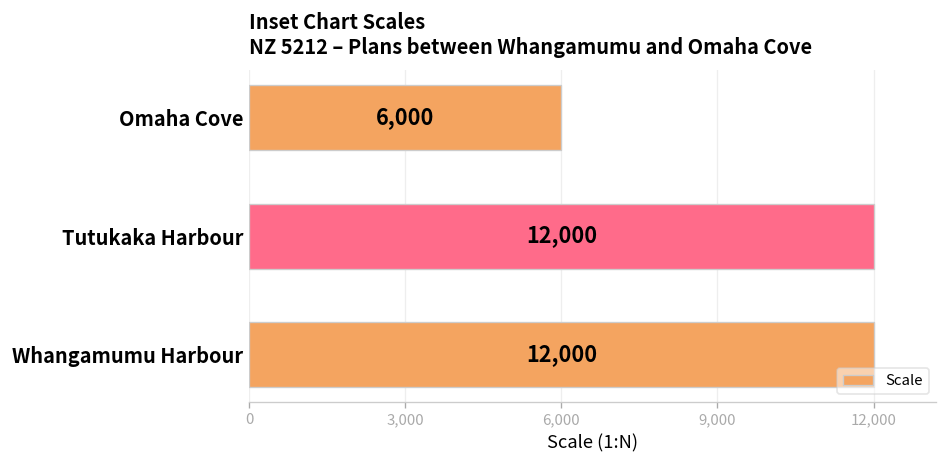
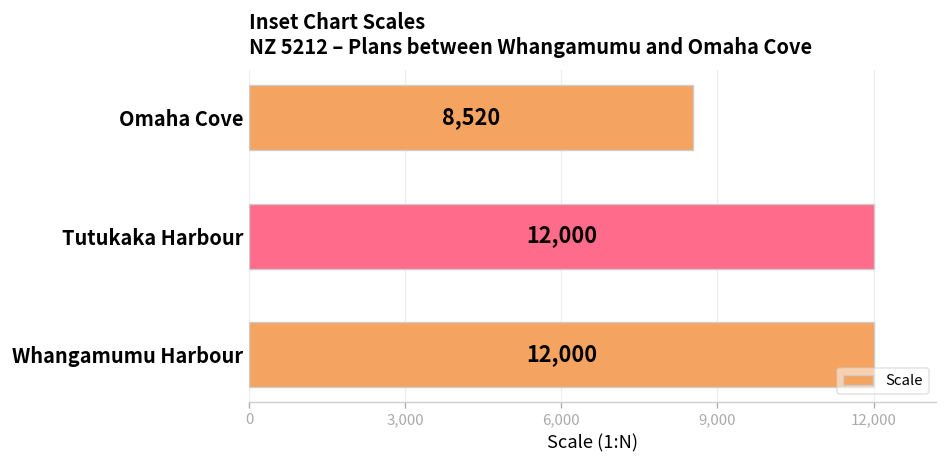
Omaha Cove: 6,000 -> 8,520
